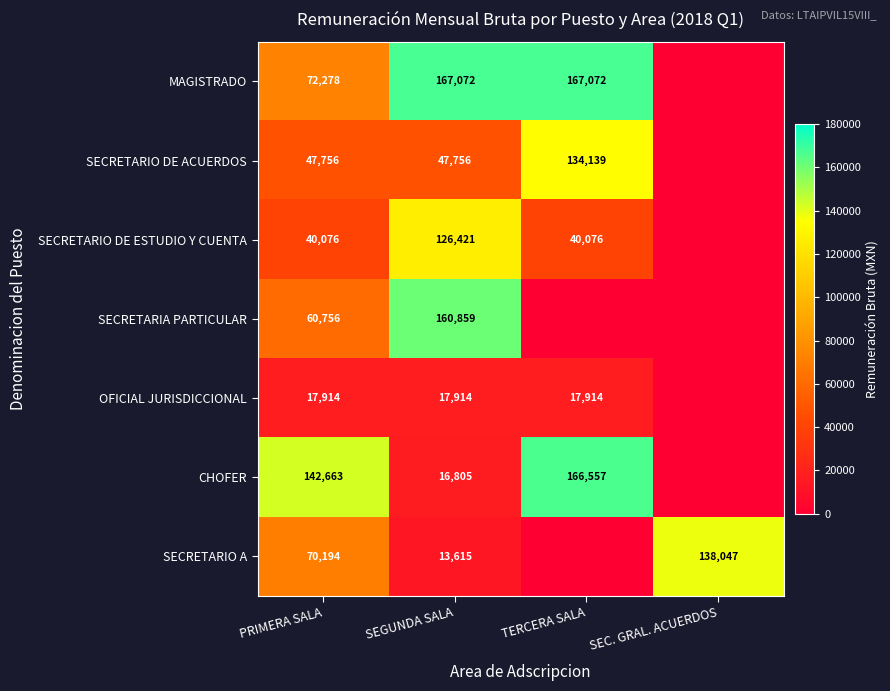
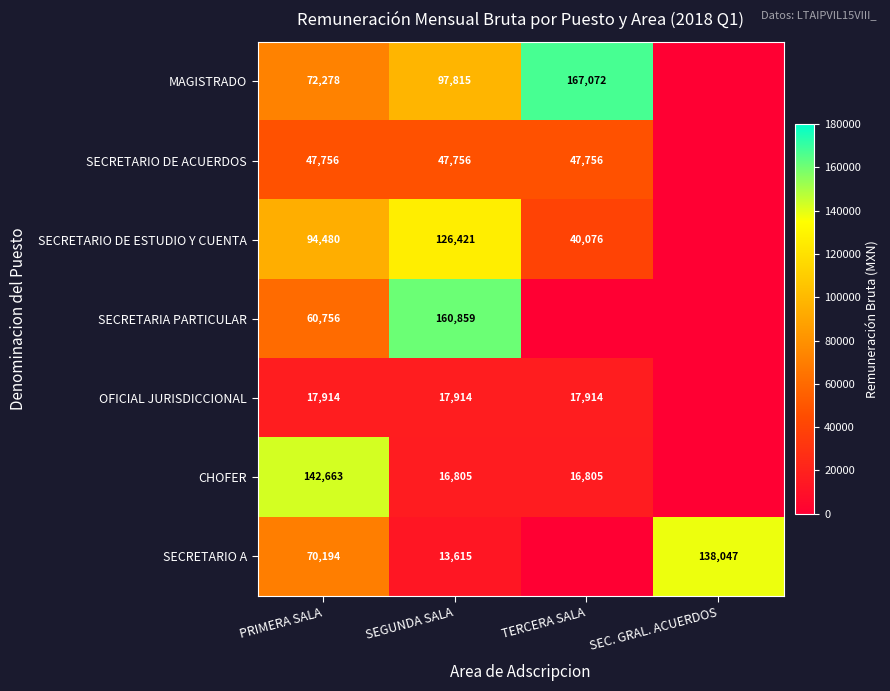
MAGISTRADO, SEGUNDA SALA: 167,072 -> 97,815
SECRETARIO DE ACUERDOS, TERCERA SALA: 134,139 -> 47,756
SECRETARIO DE ESTUDIO Y CUENTA, PRIMERA SALA: 40,076 -> 94,480
CHOFER, TERCERA SALA: 166,557 -> 16,805
